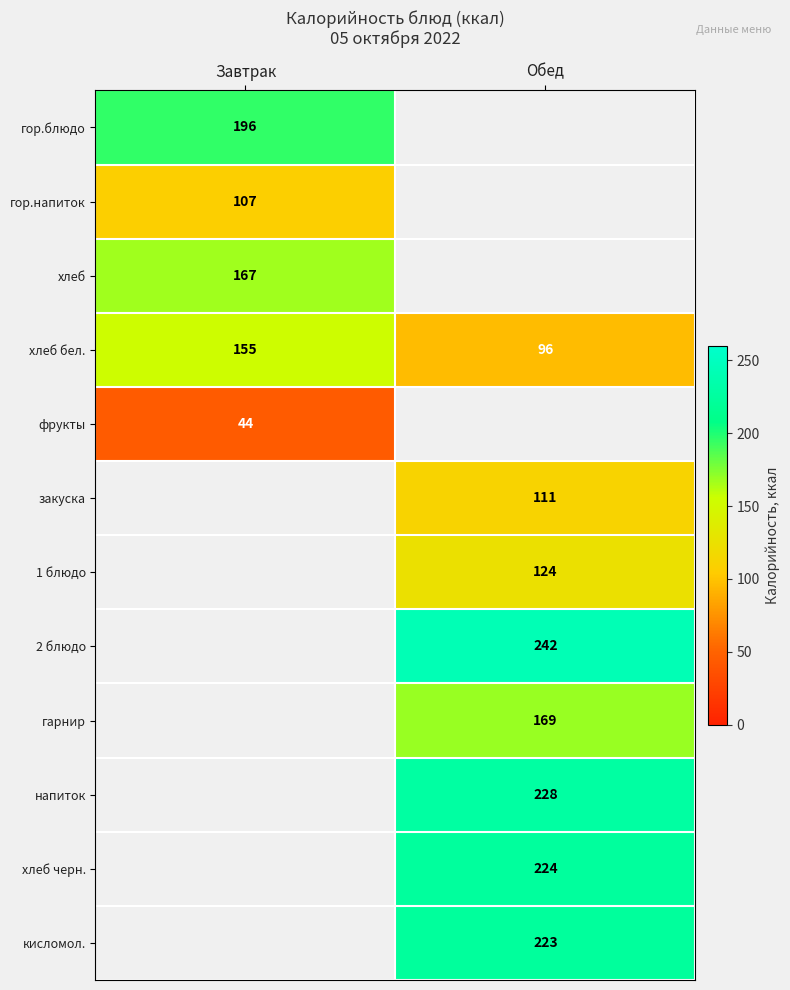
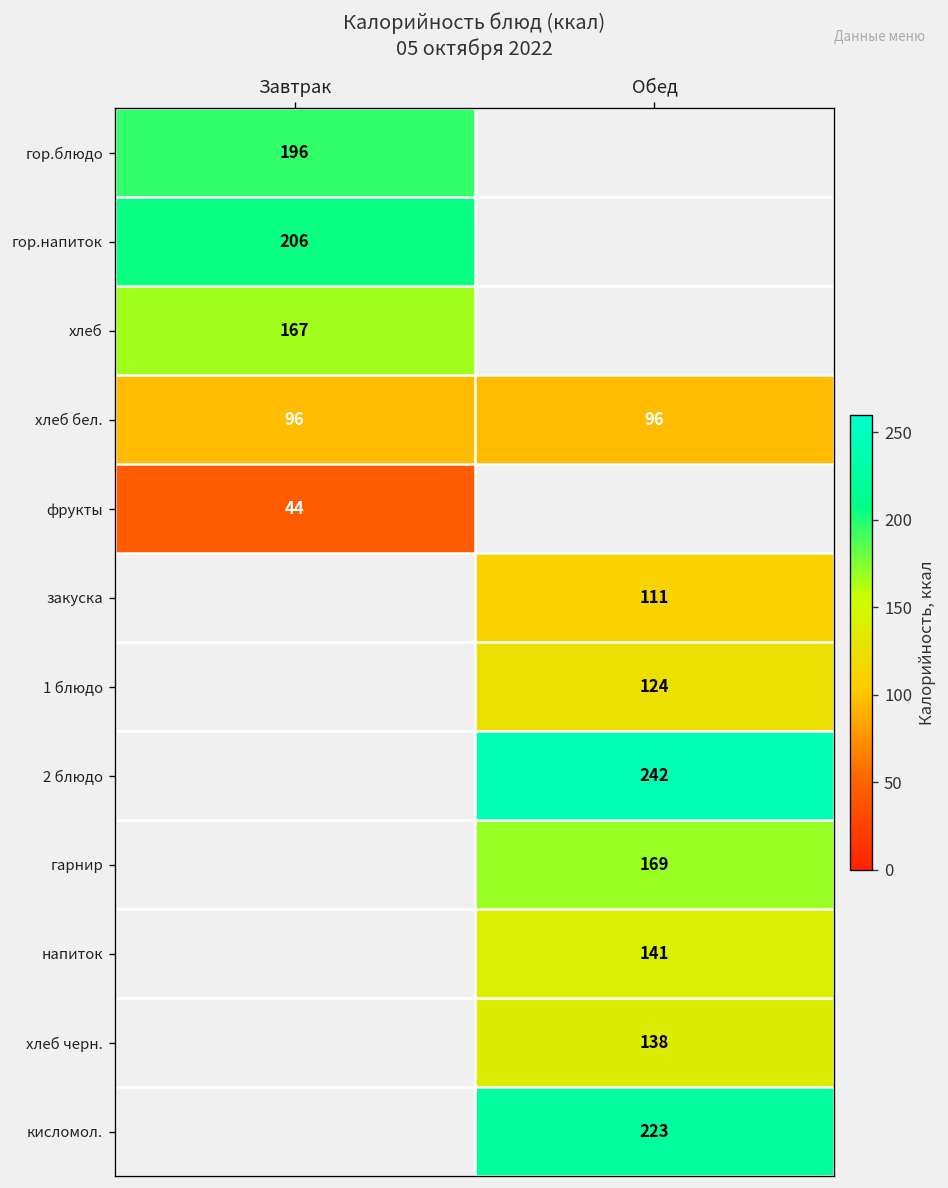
гор.напиток, Завтрак: 107 -> 206
хлеб бел., Завтрак: 155 -> 96
напиток, Обед: 228 -> 141
хлеб черн., Обед: 224 -> 138
